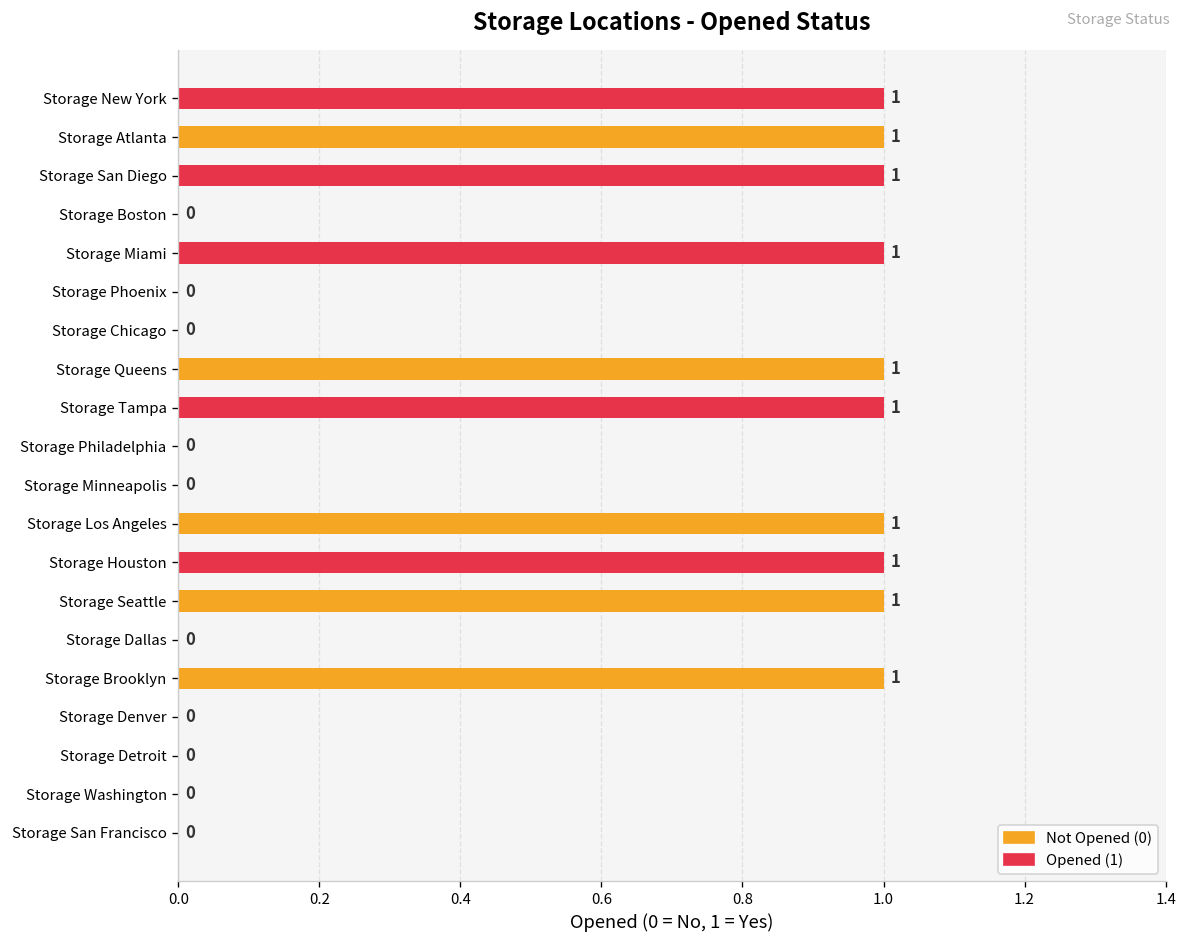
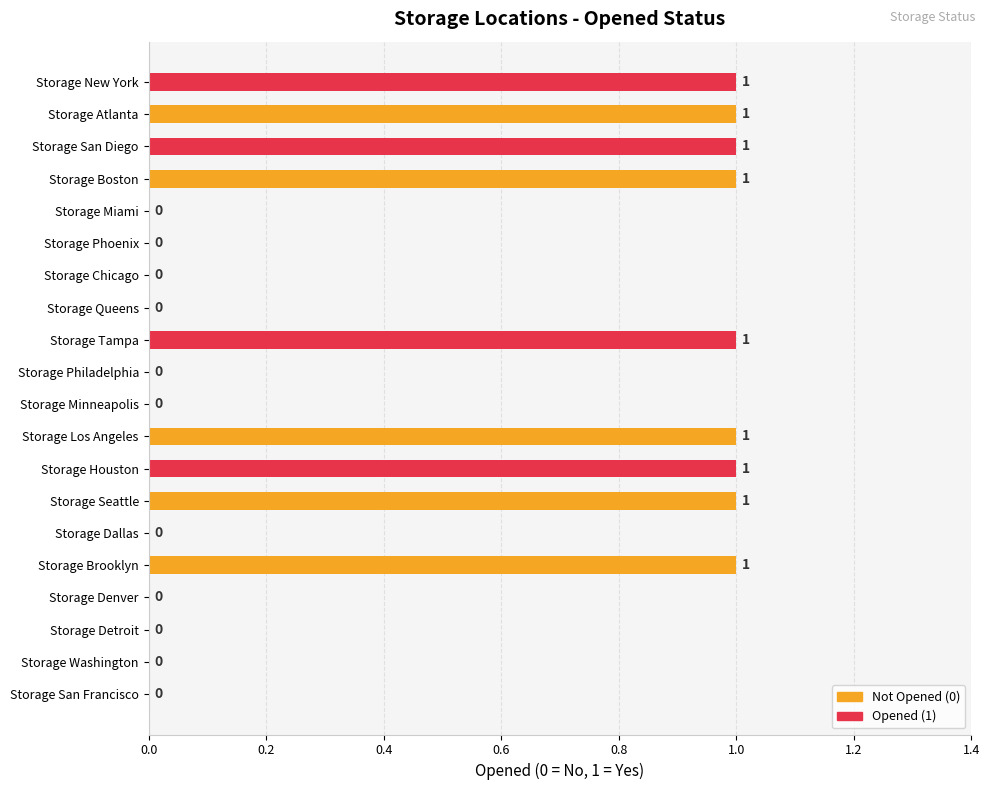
Storage Boston: 0 -> 1
Storage Miami: 1 -> 0
Storage Queens: 1 -> 0
